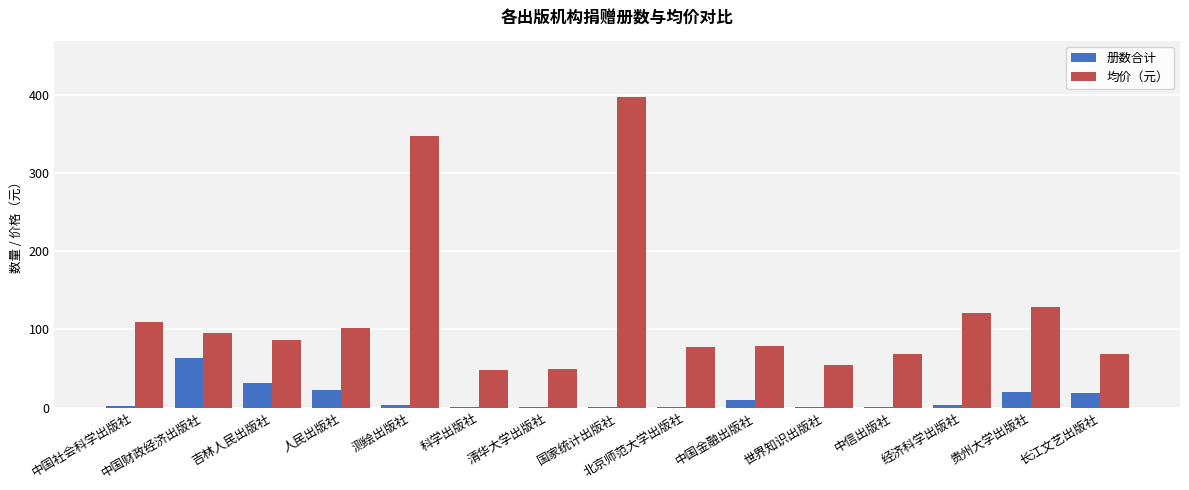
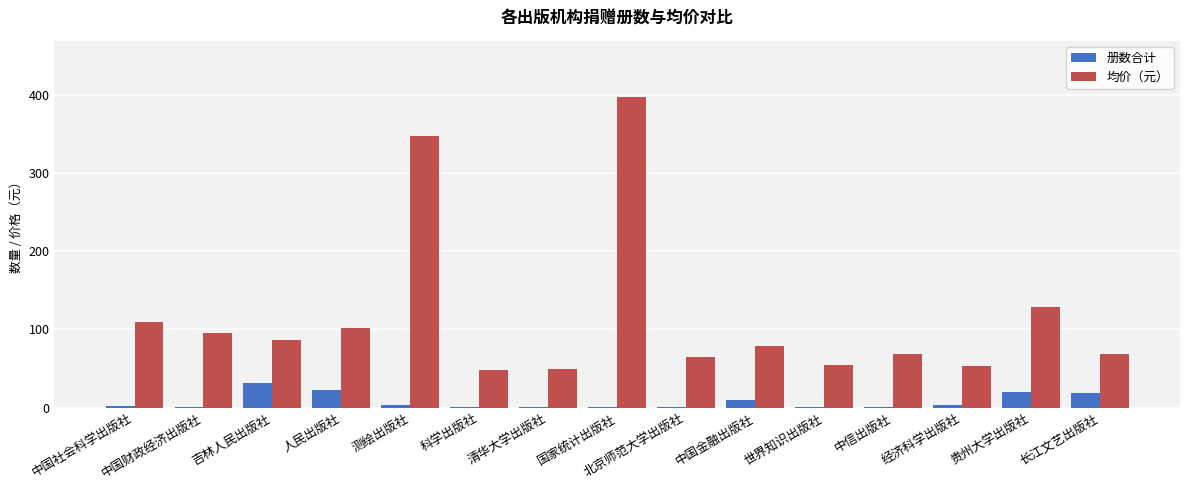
册数合计, 中国财政经济出版社: 60 -> 0
均价（元）, 北京师范大学出版社: 80 -> 70
均价（元）, 经济科学出版社: 120 -> 50
